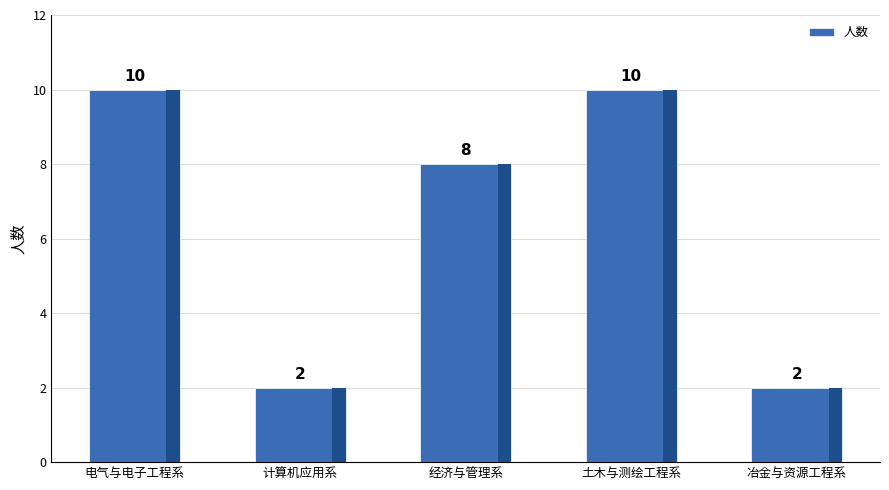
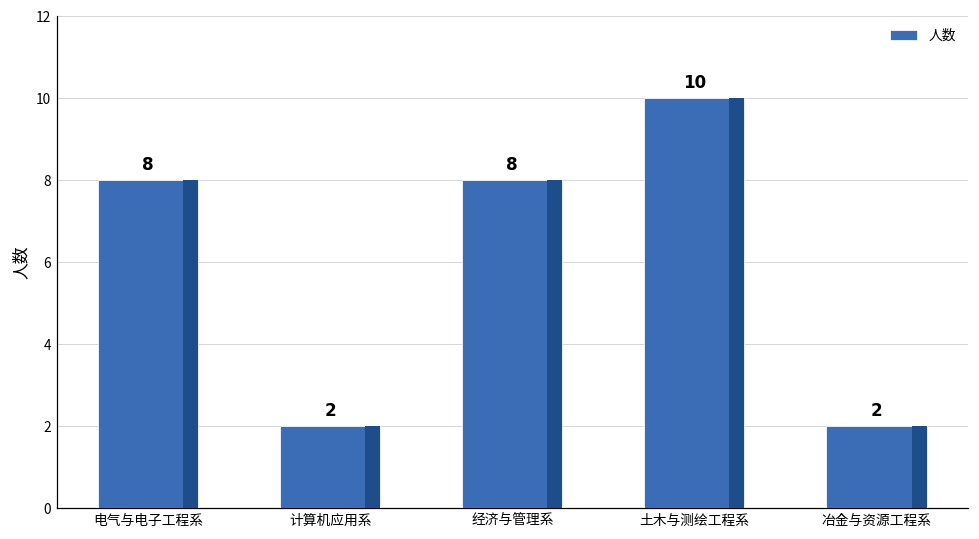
电气与电子工程系: 10 -> 8
